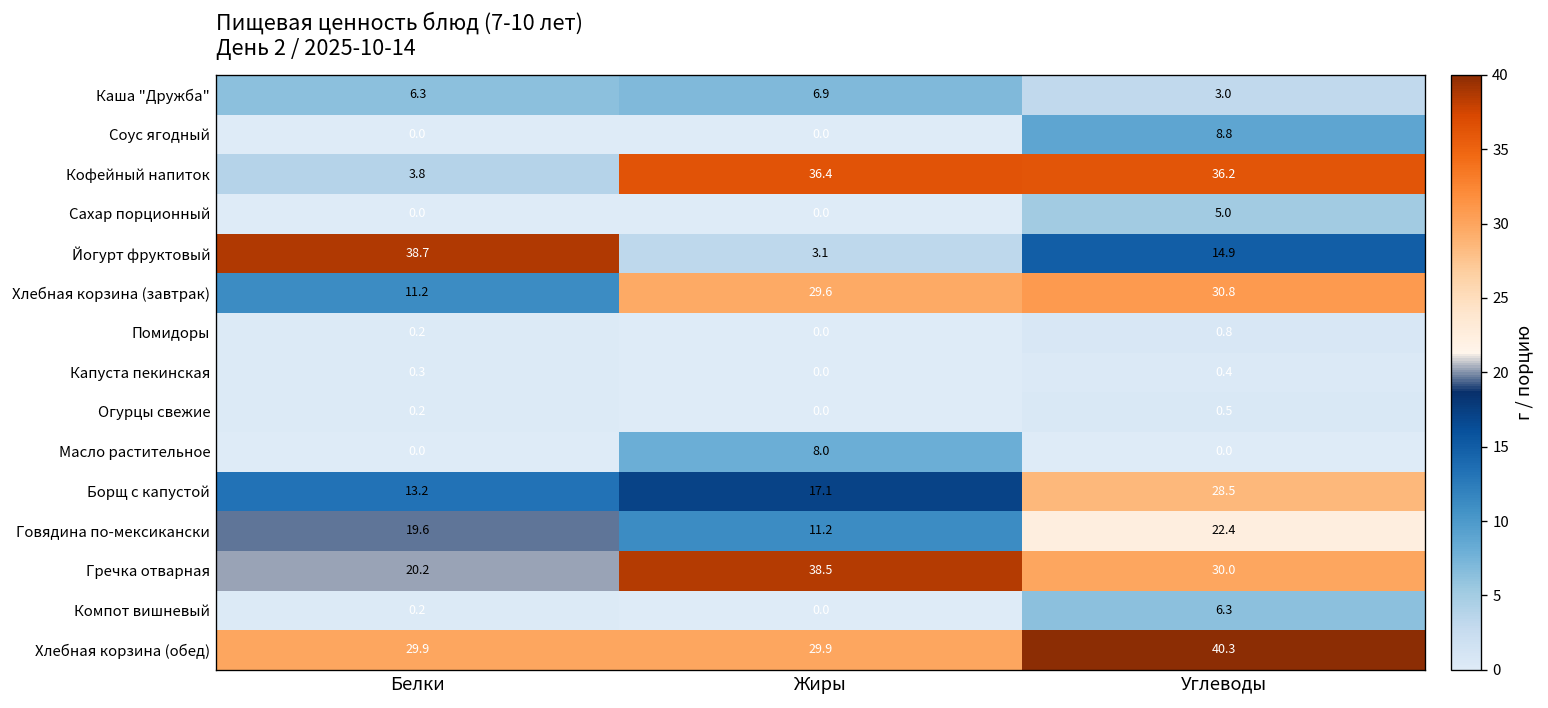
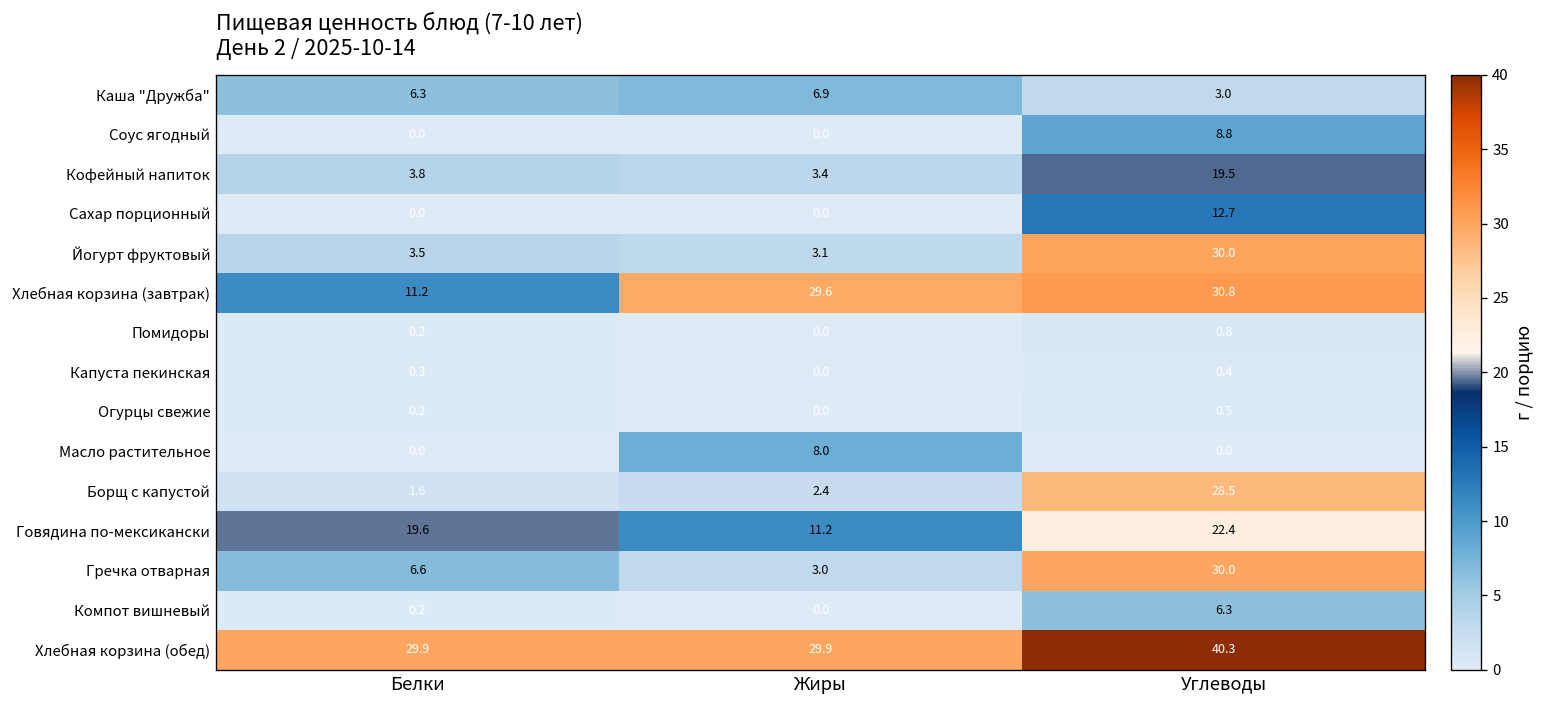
Кофейный напиток, Жиры: 36.4 -> 3.4
Кофейный напиток, Углеводы: 36.2 -> 19.5
Сахар порционный, Углеводы: 5.0 -> 12.7
Йогурт фруктовый, Белки: 38.7 -> 3.5
Йогурт фруктовый, Углеводы: 14.9 -> 30.0
Борщ с капустой, Белки: 13.2 -> 1.6
Борщ с капустой, Жиры: 17.1 -> 2.4
Гречка отварная, Белки: 20.2 -> 6.6
Гречка отварная, Жиры: 38.5 -> 3.0
